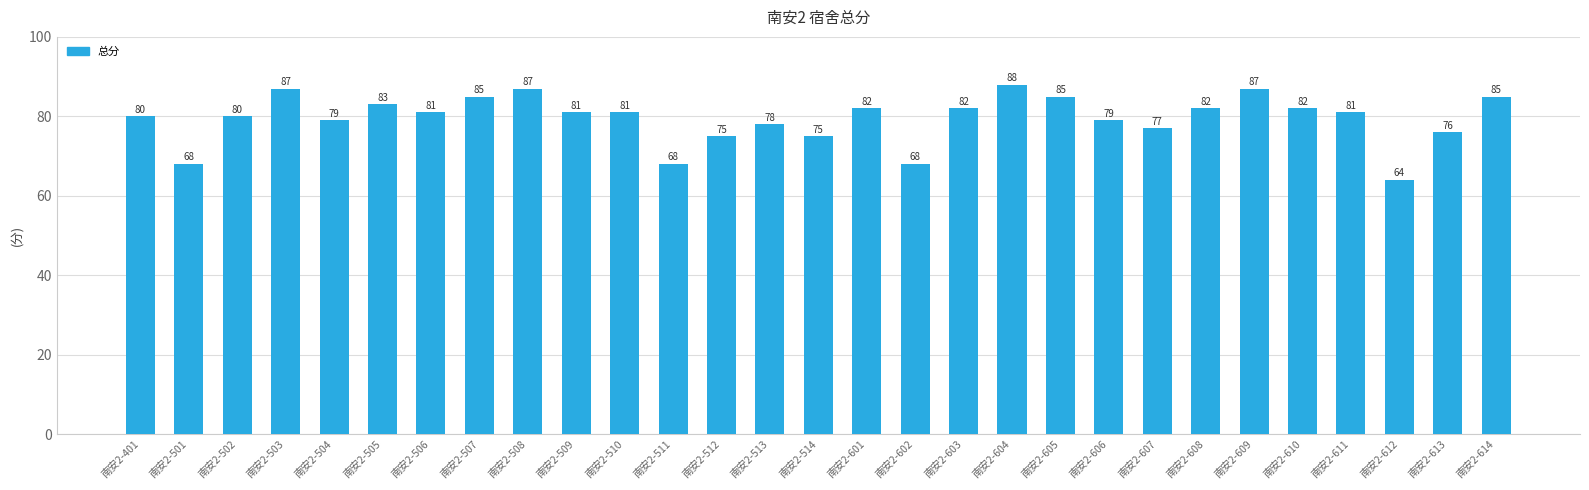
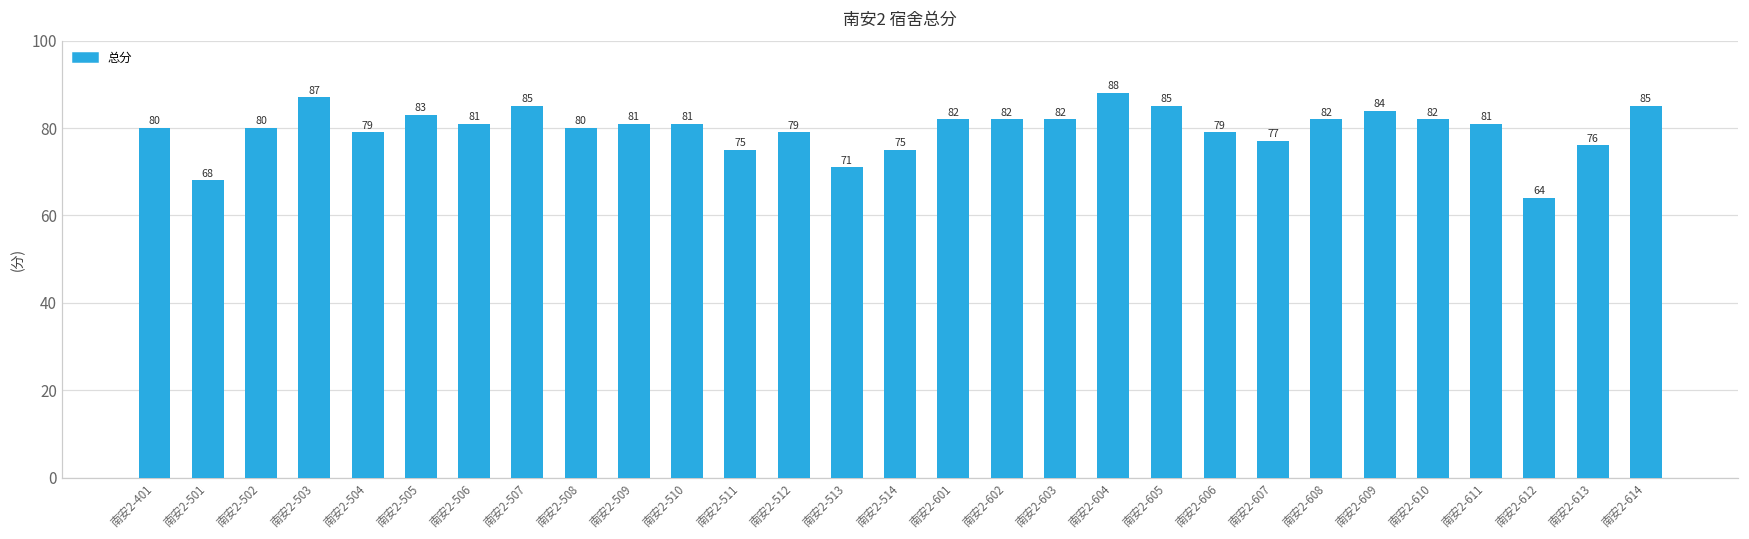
南安2-508: 87 -> 80
南安2-511: 68 -> 75
南安2-512: 75 -> 79
南安2-513: 78 -> 71
南安2-602: 68 -> 82
南安2-609: 87 -> 84
